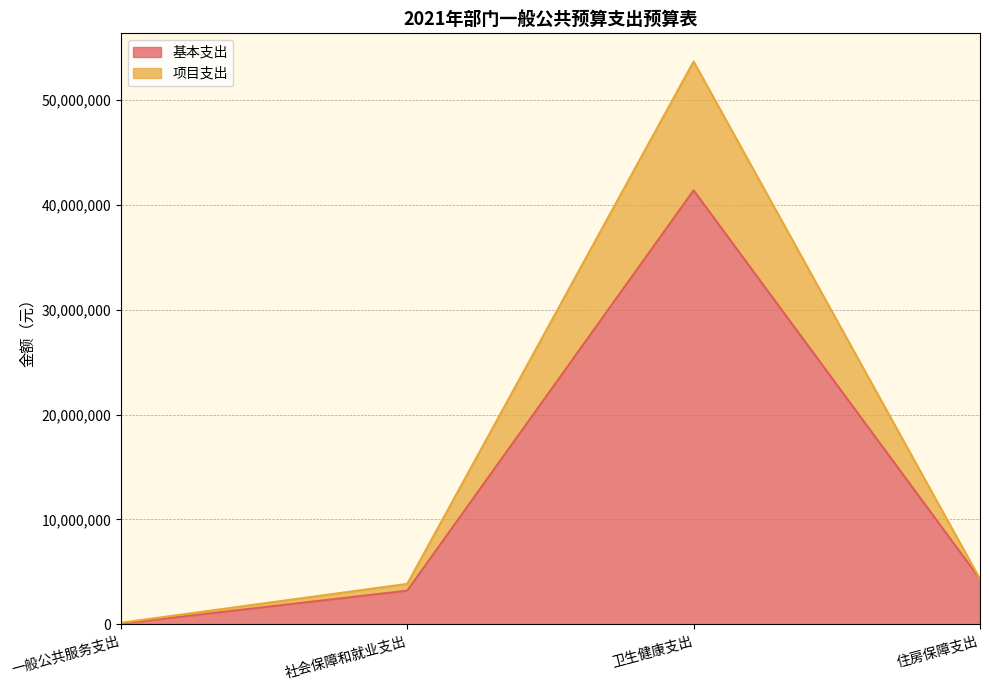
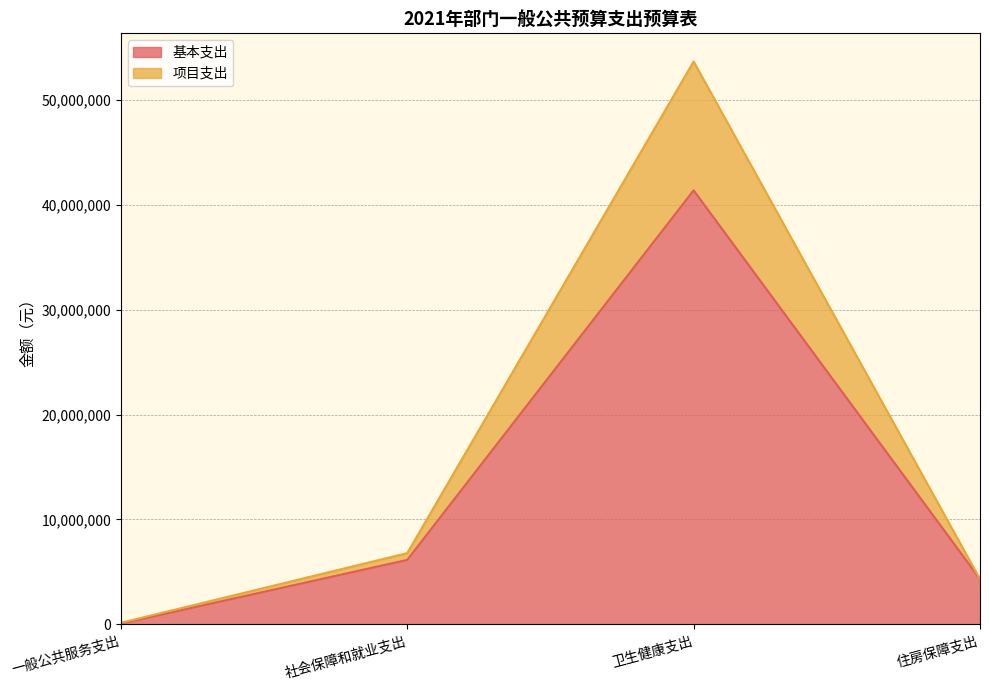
基本支出, 社会保障和就业支出: 3,200,000 -> 6,100,000
